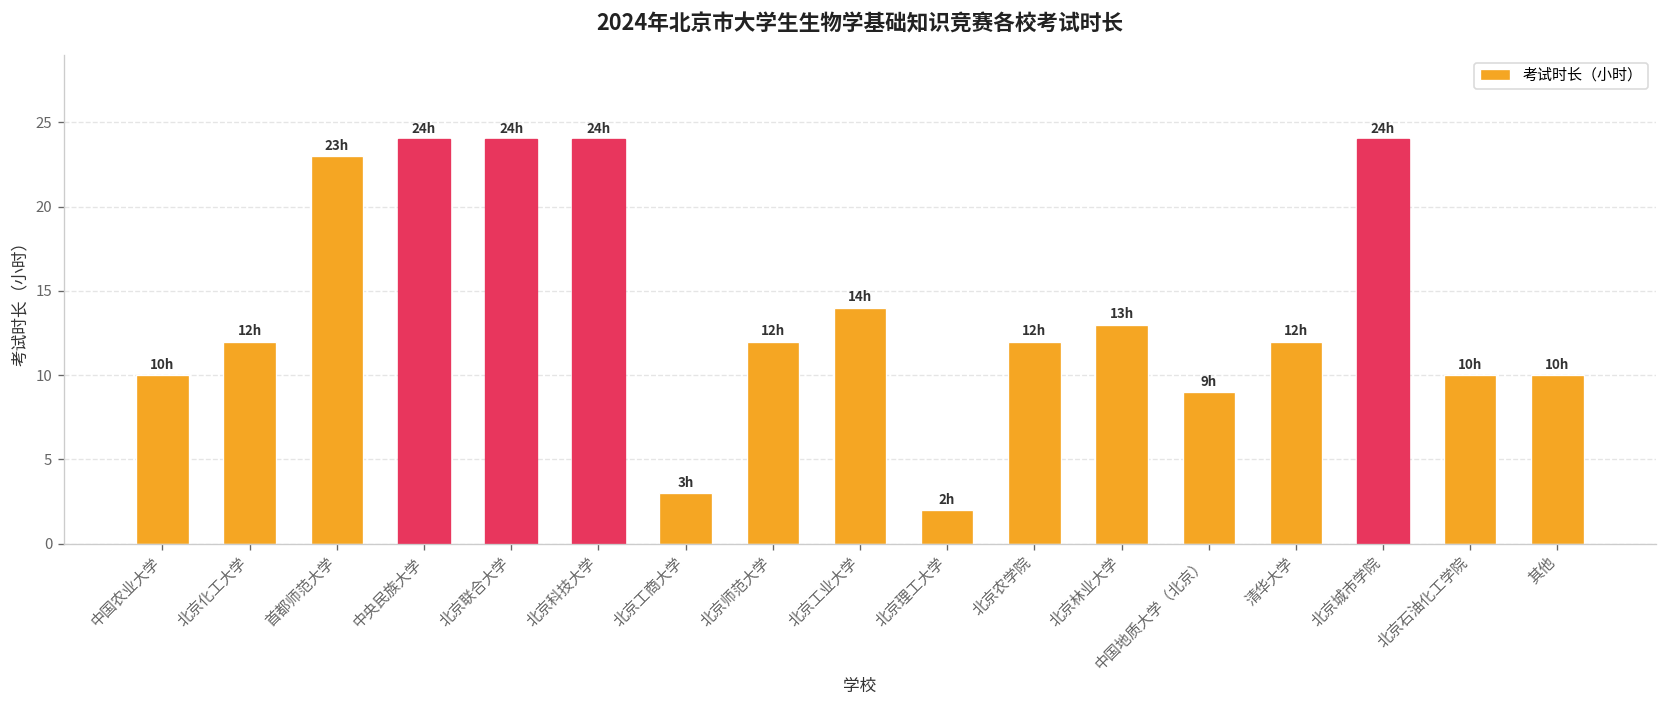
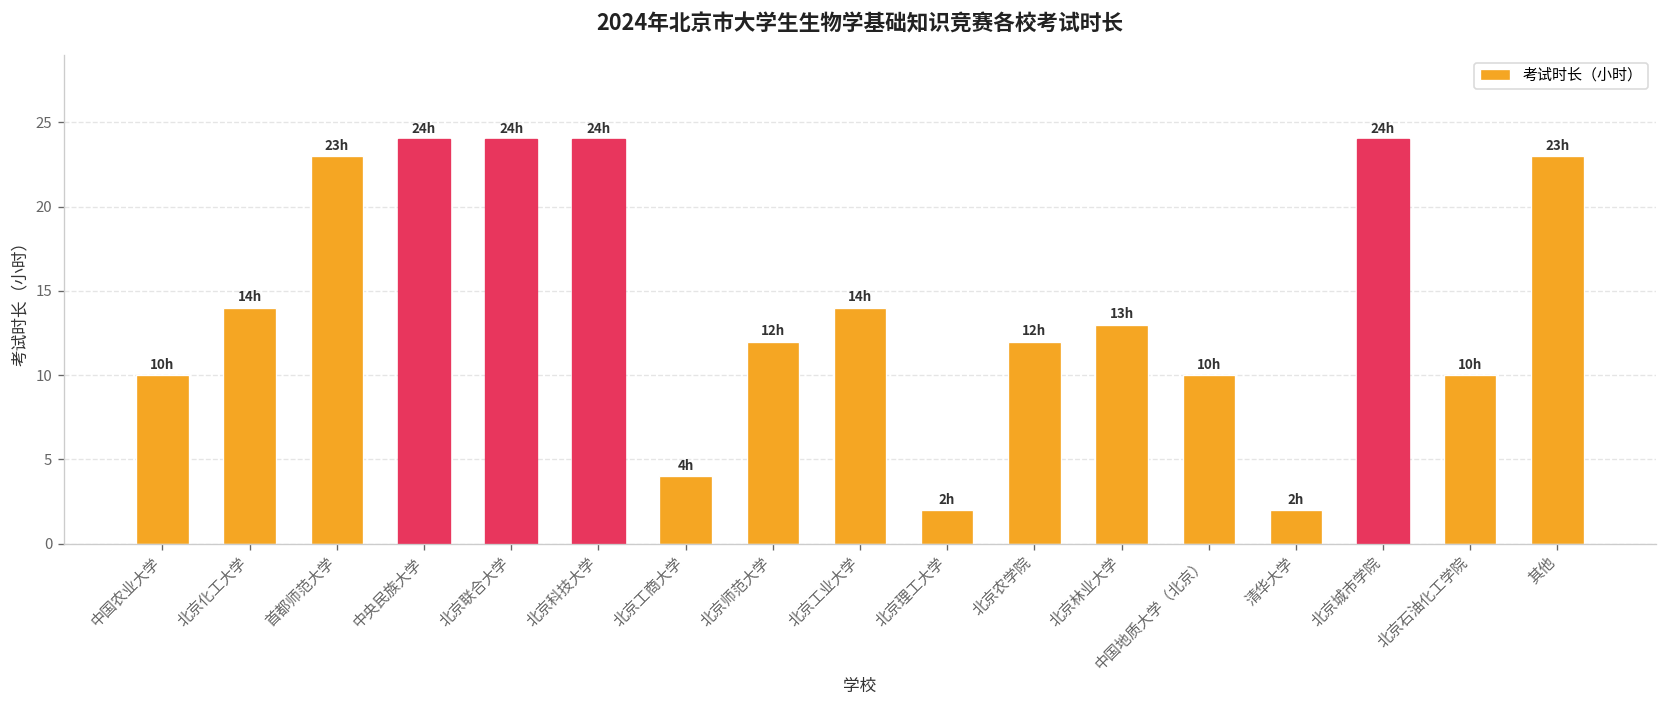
北京化工大学: 12h -> 14h
北京工商大学: 3h -> 4h
中国地质大学（北京）: 9h -> 10h
清华大学: 12h -> 2h
其他: 10h -> 23h
